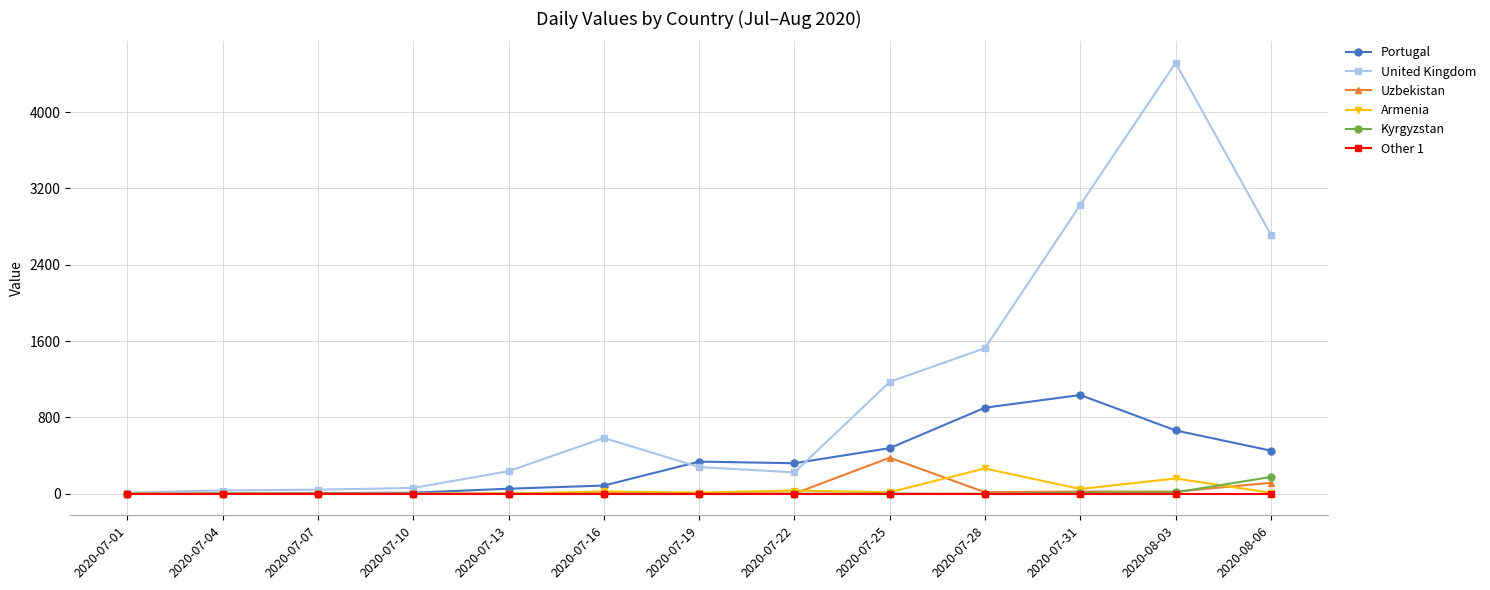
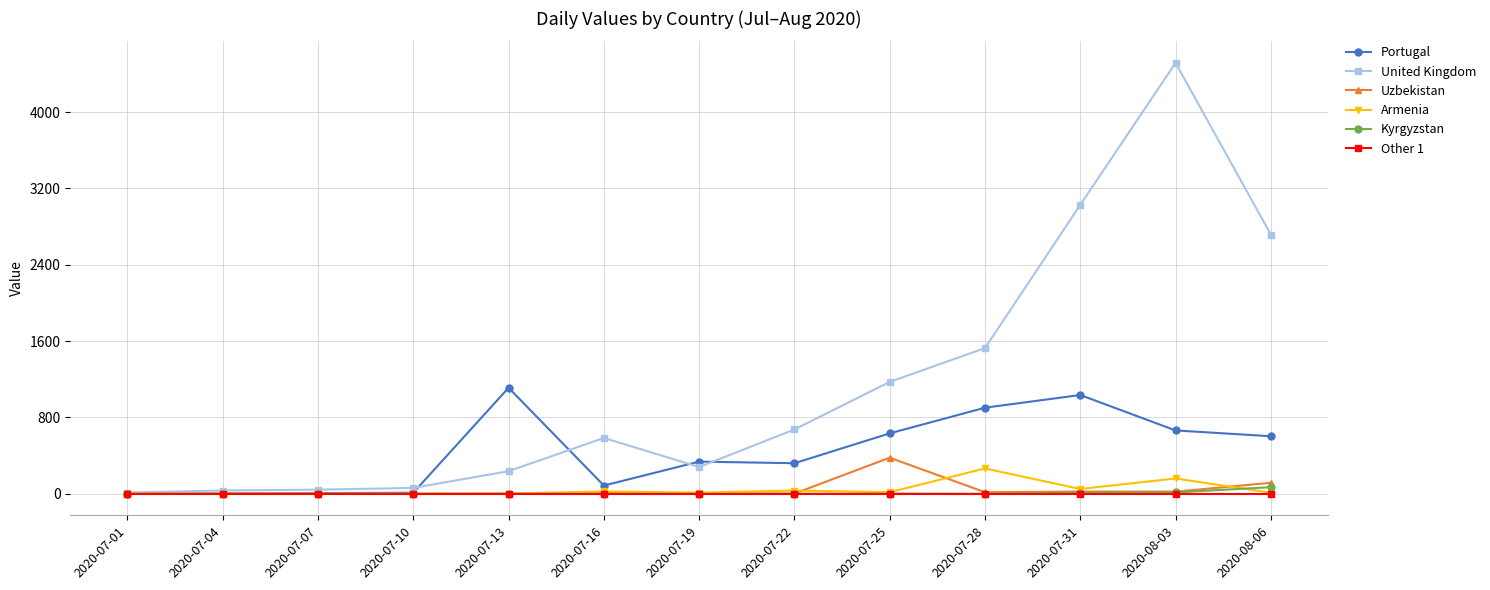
Portugal, 2020-07-13: 100 -> 1100
United Kingdom, 2020-07-22: 200 -> 700
Portugal, 2020-07-25: 500 -> 600
Portugal, 2020-08-06: 500 -> 600
Kyrgyzstan, 2020-08-06: 200 -> 100
